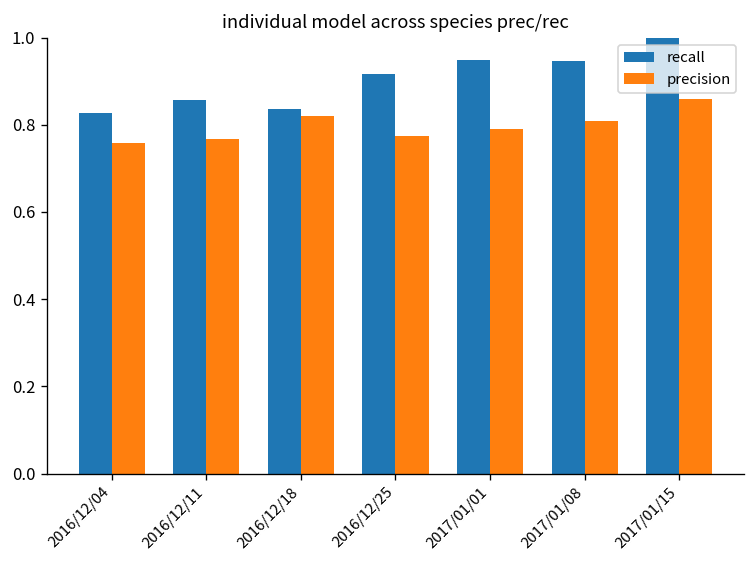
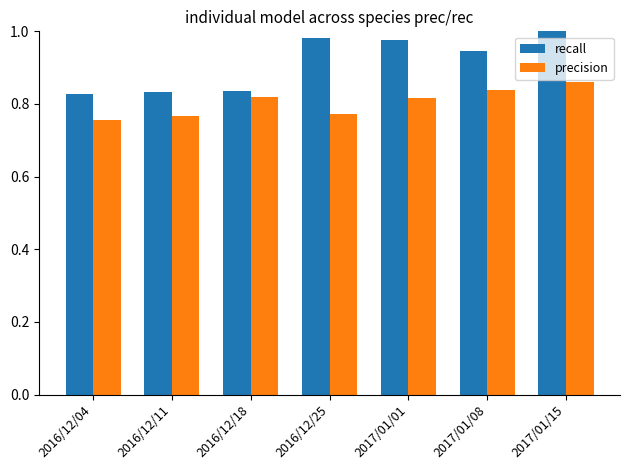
recall, 2016/12/11: 0.86 -> 0.83
recall, 2016/12/25: 0.92 -> 0.98
recall, 2017/01/01: 0.95 -> 0.98
precision, 2017/01/01: 0.79 -> 0.82
precision, 2017/01/08: 0.81 -> 0.84
